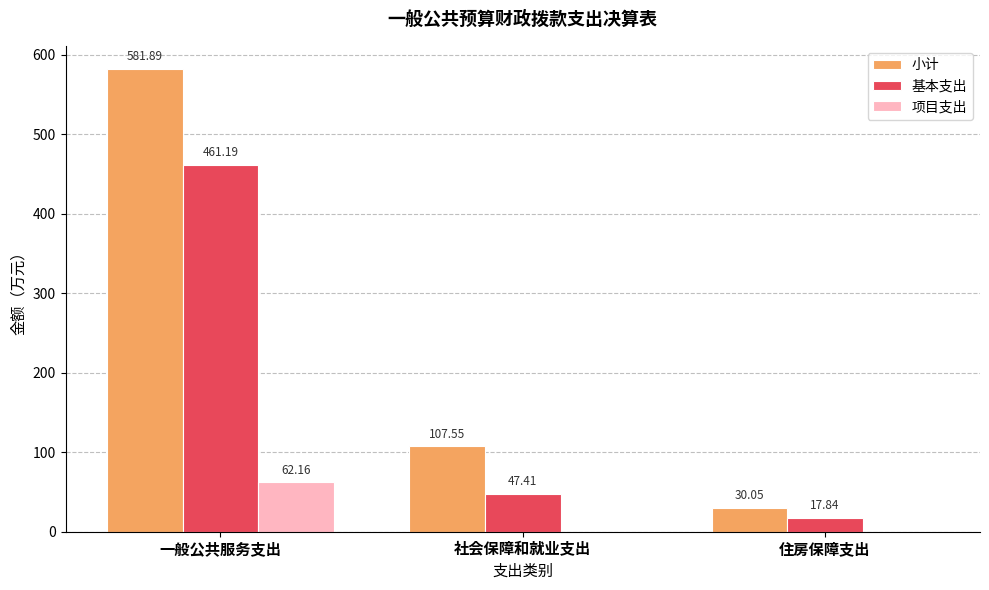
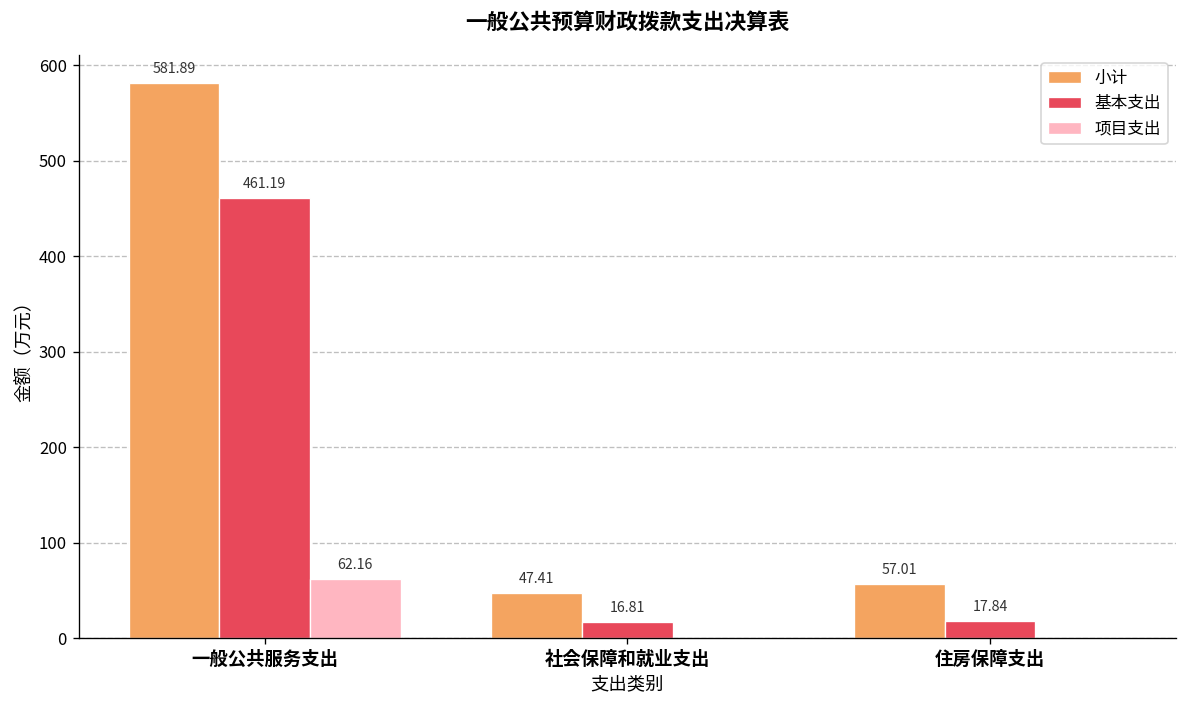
小计, 社会保障和就业支出: 107.55 -> 47.41
基本支出, 社会保障和就业支出: 47.41 -> 16.81
小计, 住房保障支出: 30.05 -> 57.01
